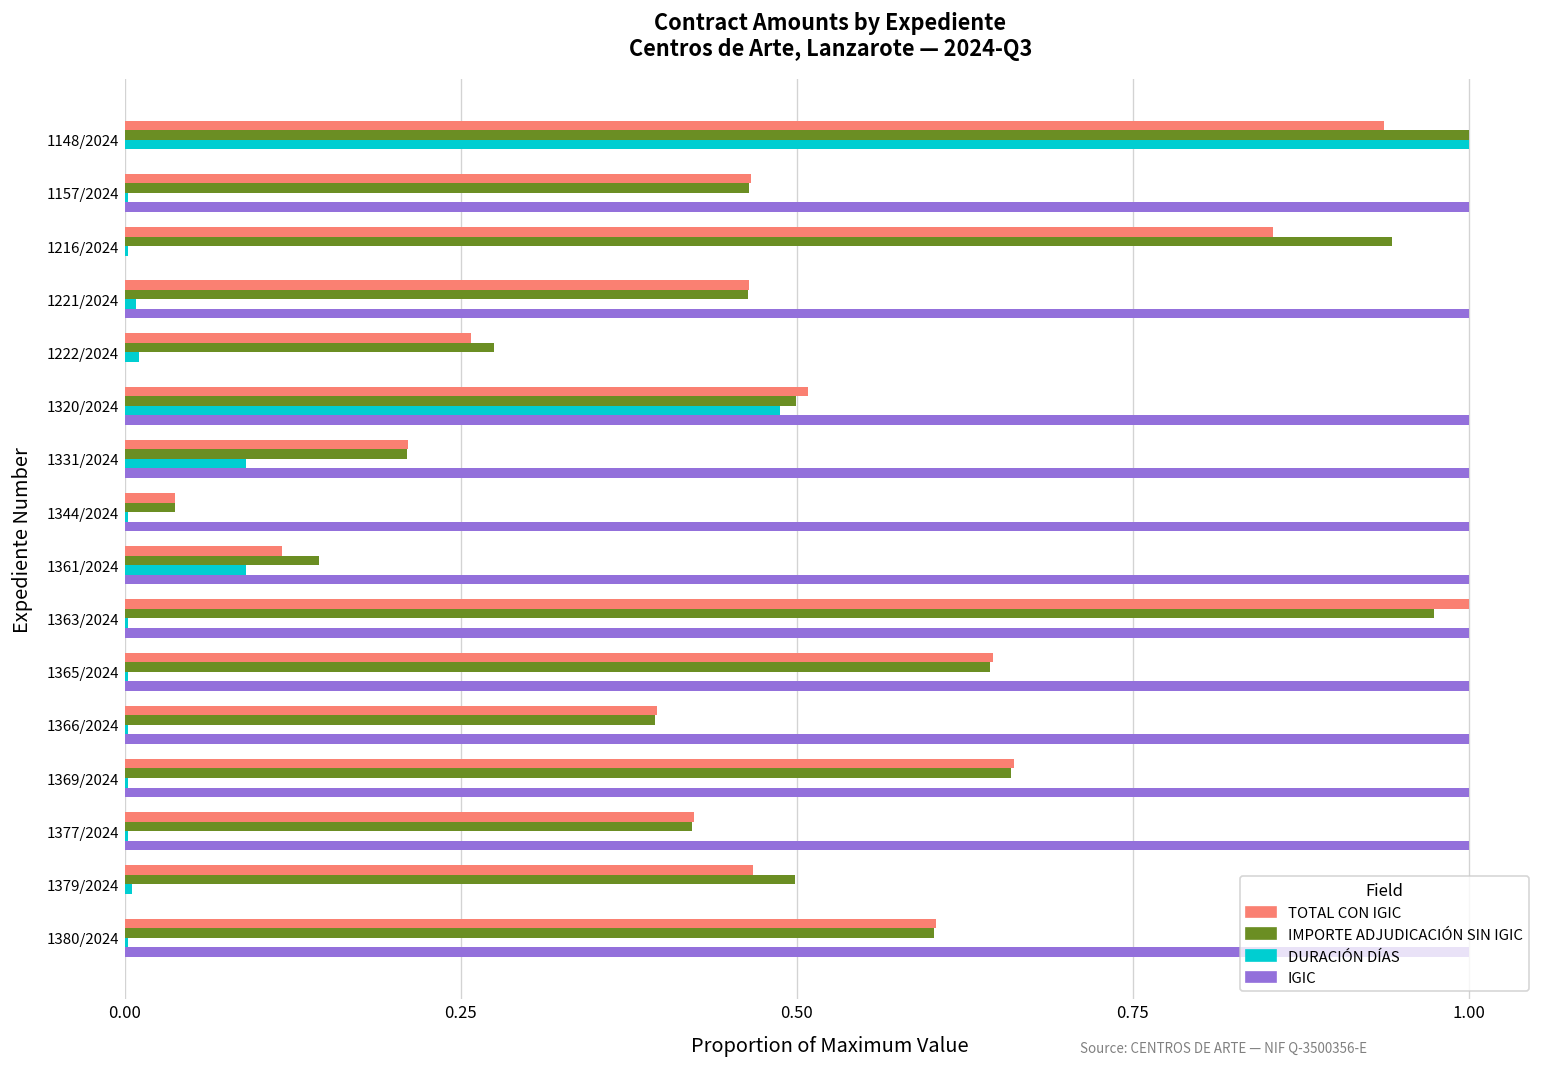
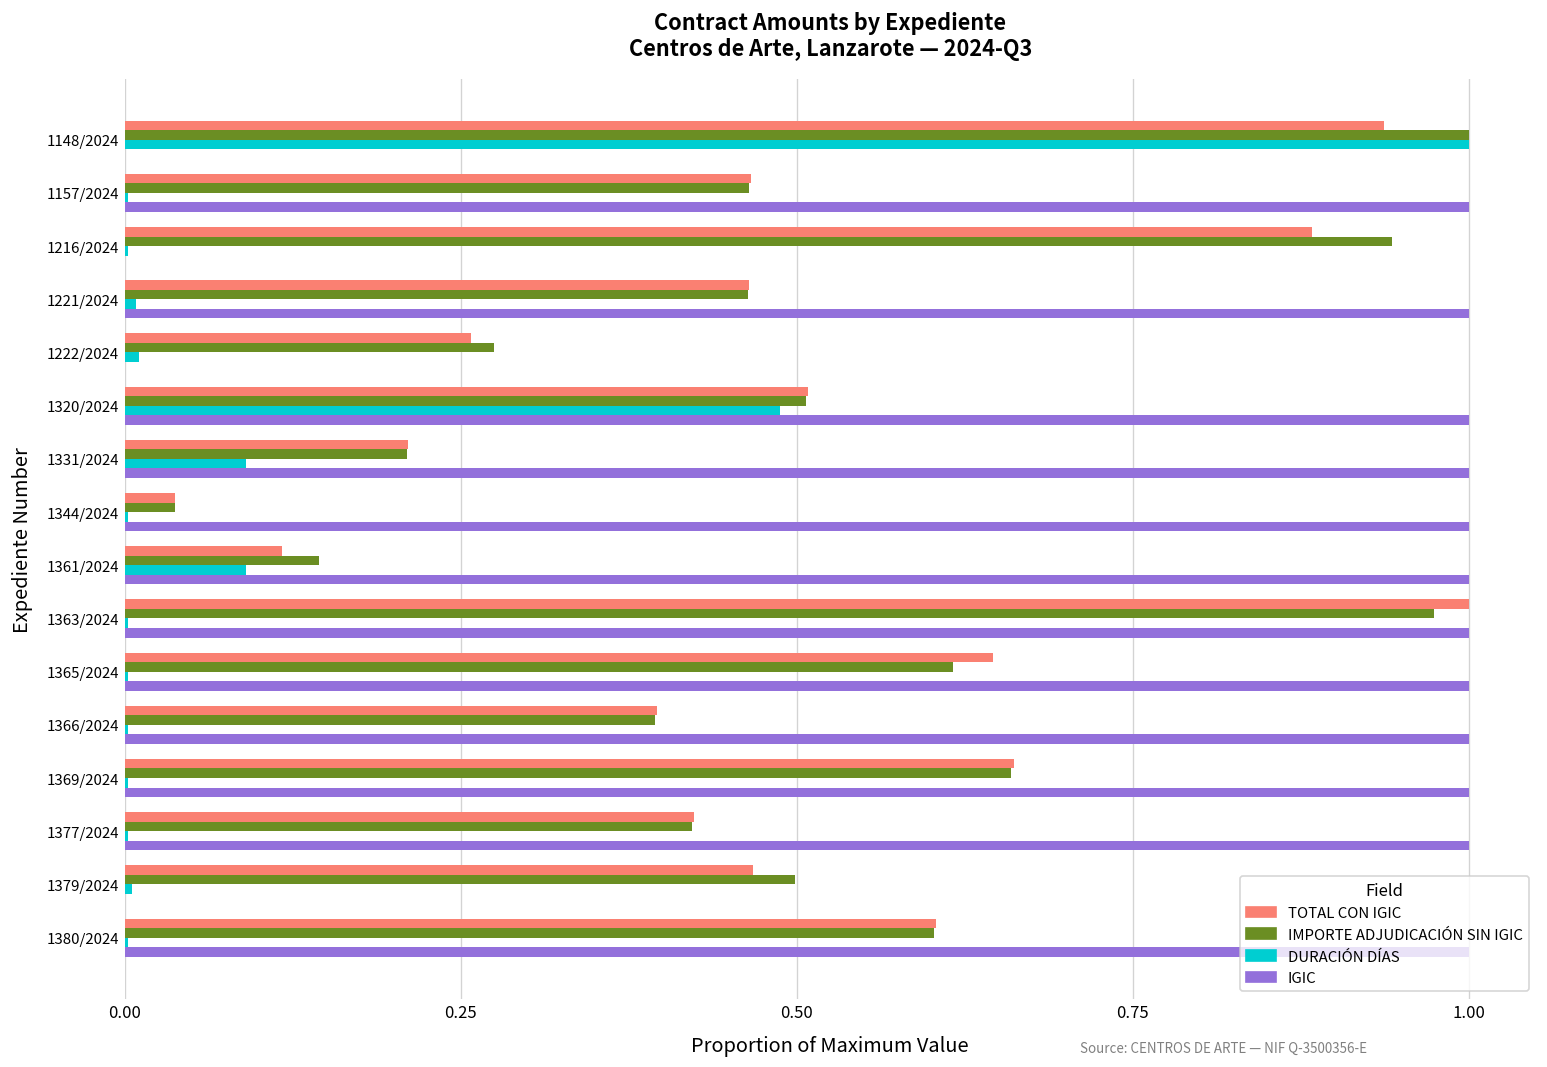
TOTAL CON IGIC, 1216/2024: 0.855 -> 0.883
IMPORTE ADJUDICACIÓN SIN IGIC, 1320/2024: 0.499 -> 0.507
IMPORTE ADJUDICACIÓN SIN IGIC, 1365/2024: 0.644 -> 0.617
